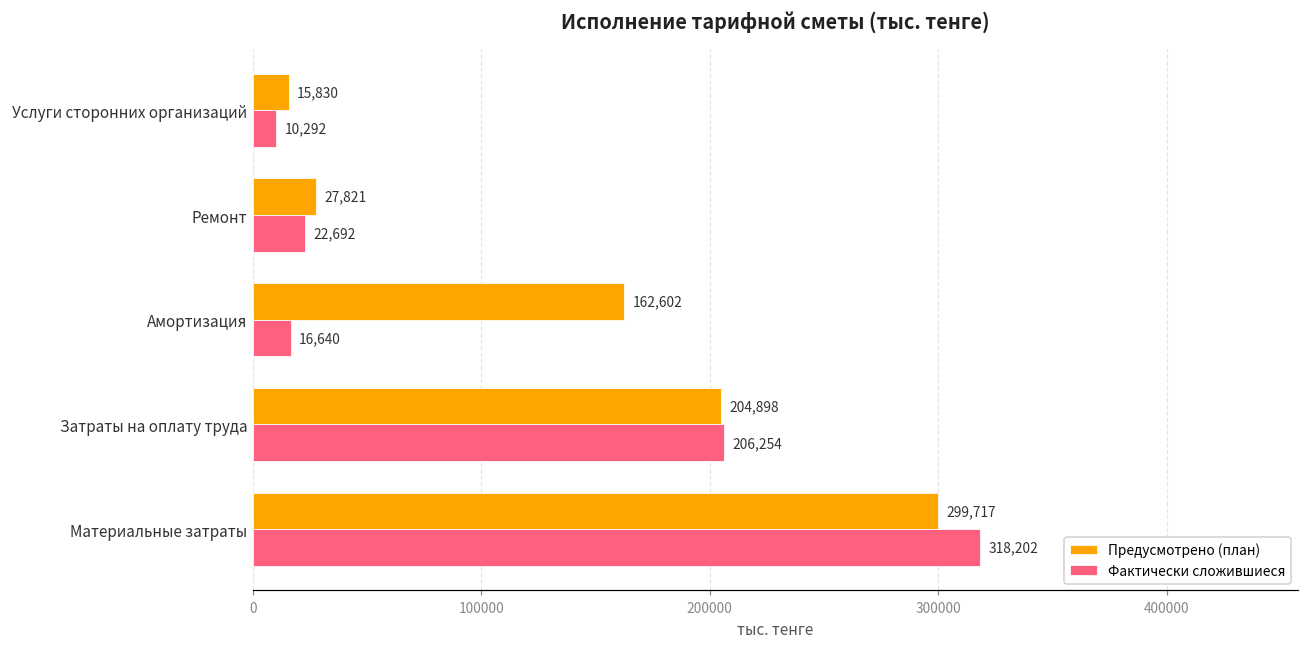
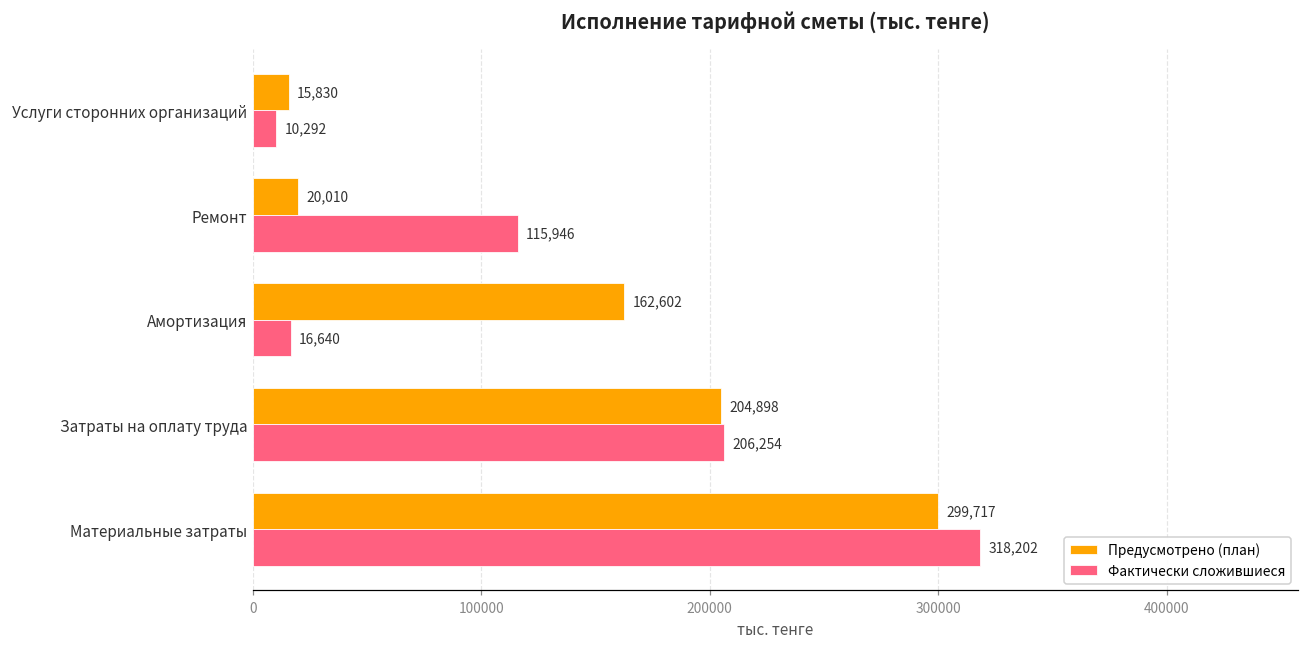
Предусмотрено (план), Ремонт: 27,821 -> 20,010
Фактически сложившиеся, Ремонт: 22,692 -> 115,946
